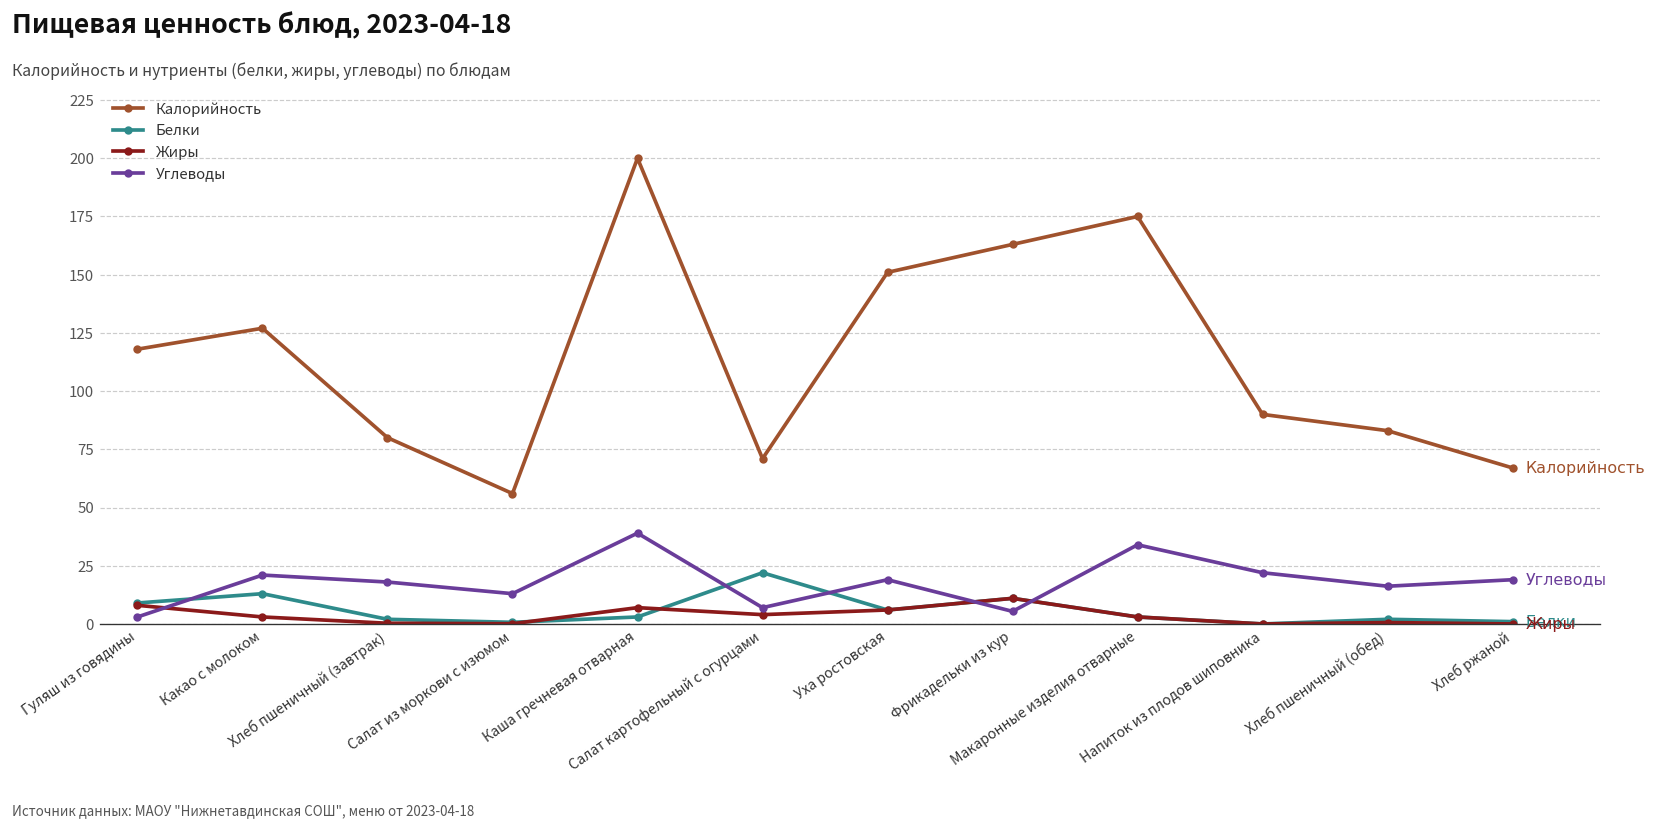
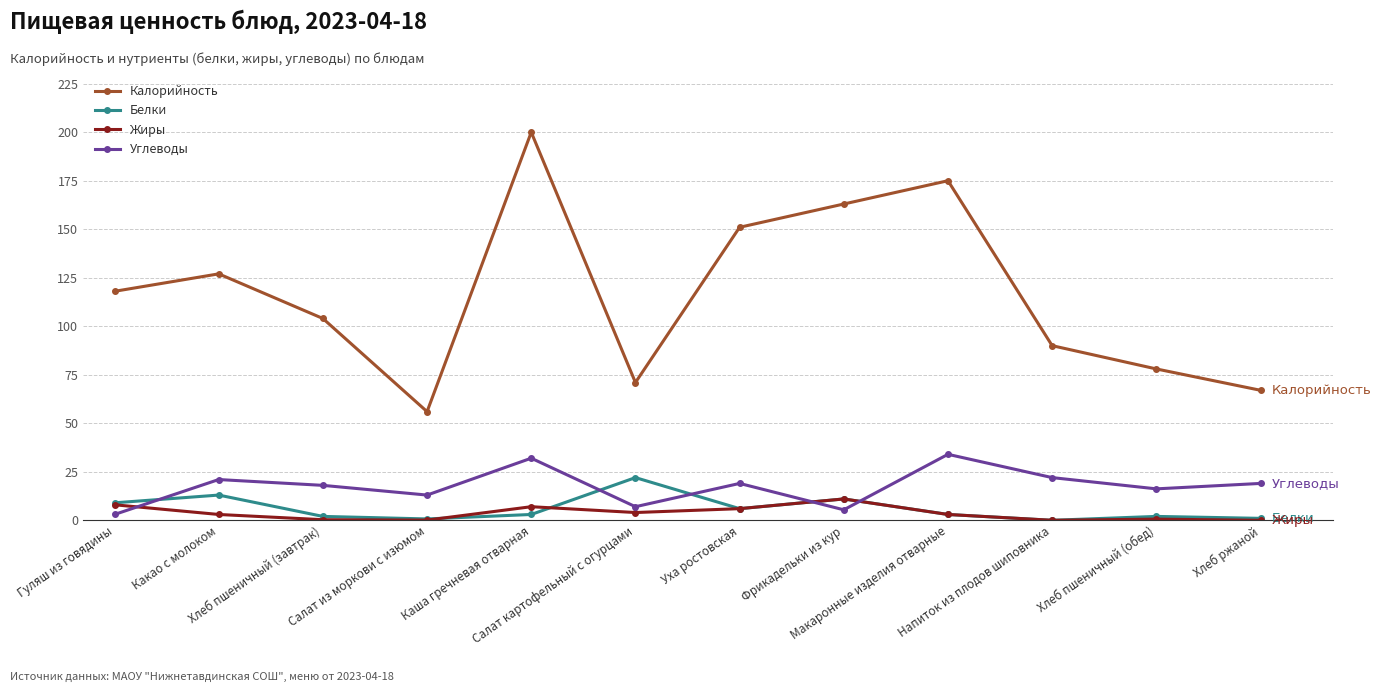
Калорийность, Хлеб пшеничный (завтрак): 80 -> 104
Углеводы, Каша гречневая отварная: 39 -> 32
Калорийность, Хлеб пшеничный (обед): 83 -> 78
